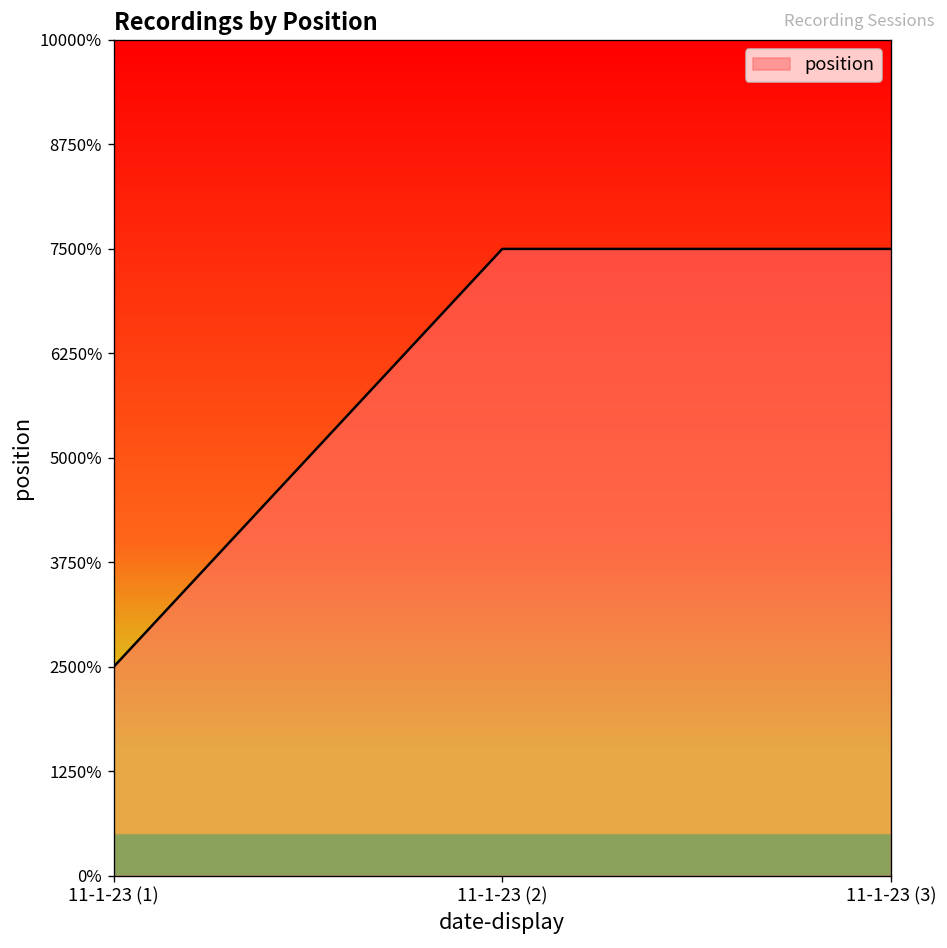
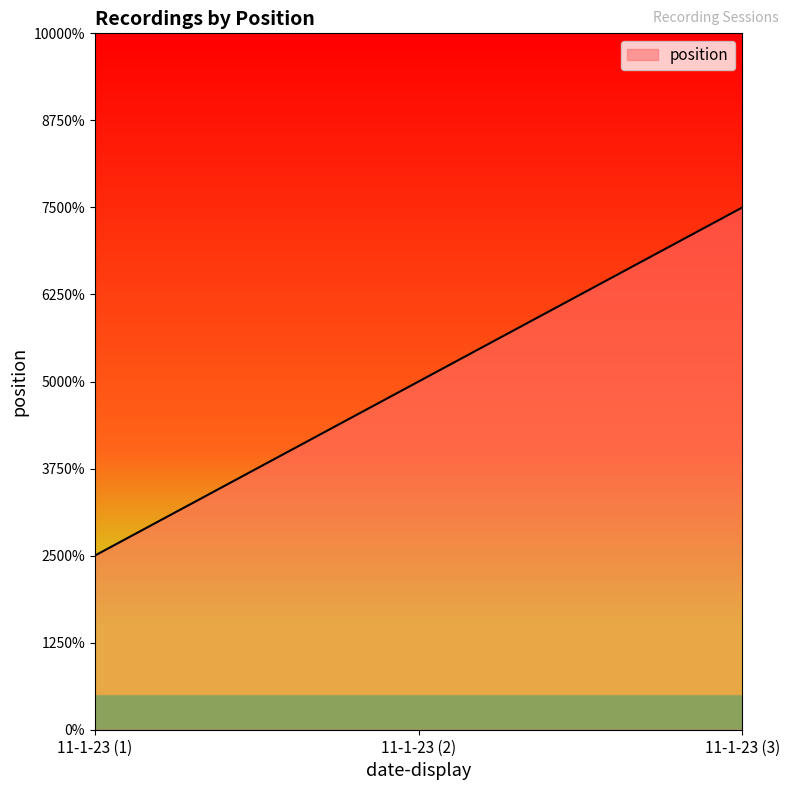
11-1-23 (2): 7500% -> 5000%
